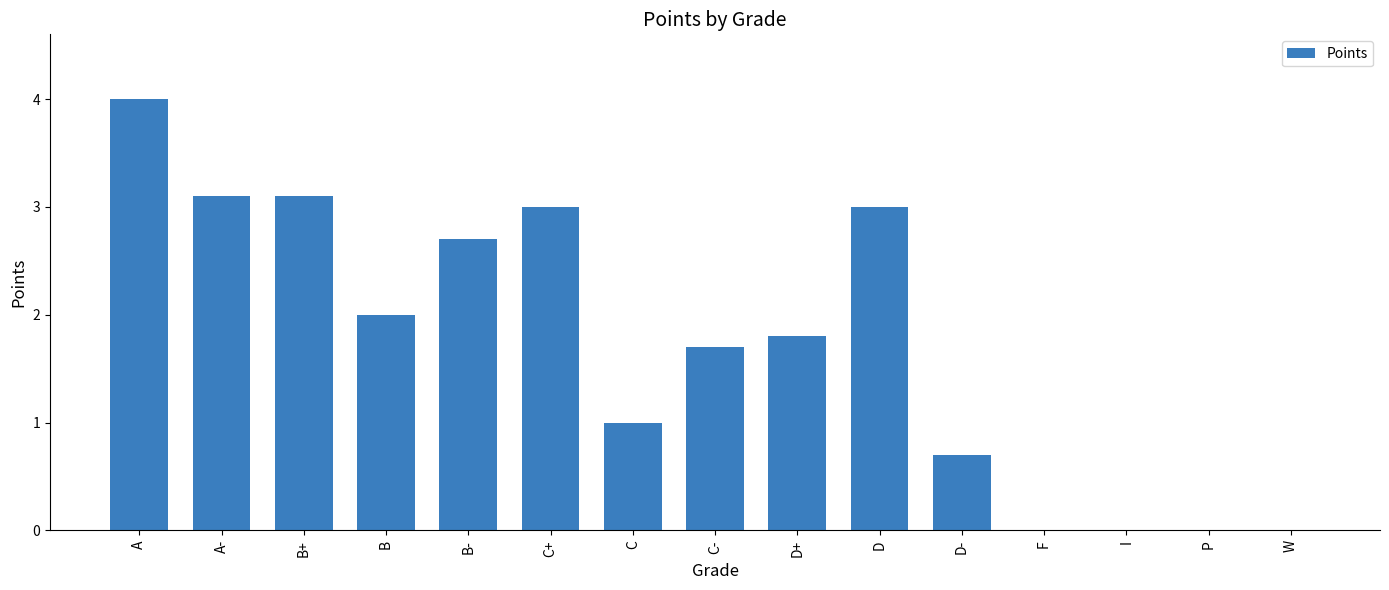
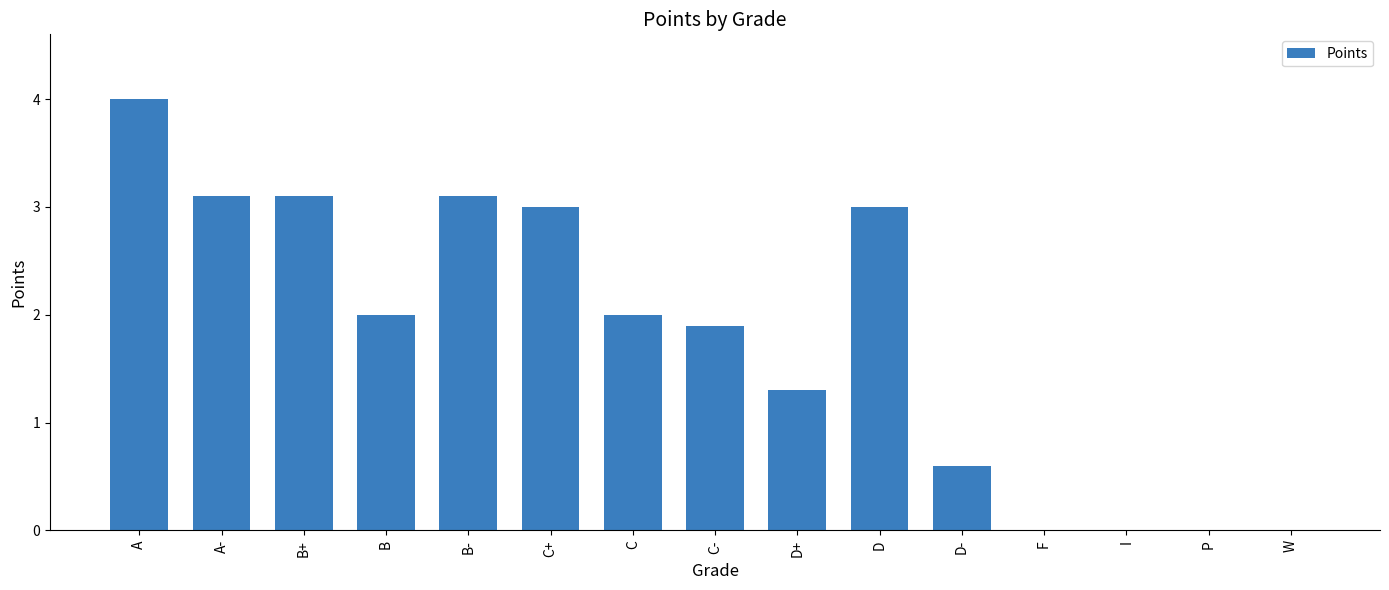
B-: 2.7 -> 3.1
C: 1 -> 2
C-: 1.7 -> 1.9
D+: 1.8 -> 1.3
D-: 0.7 -> 0.6
